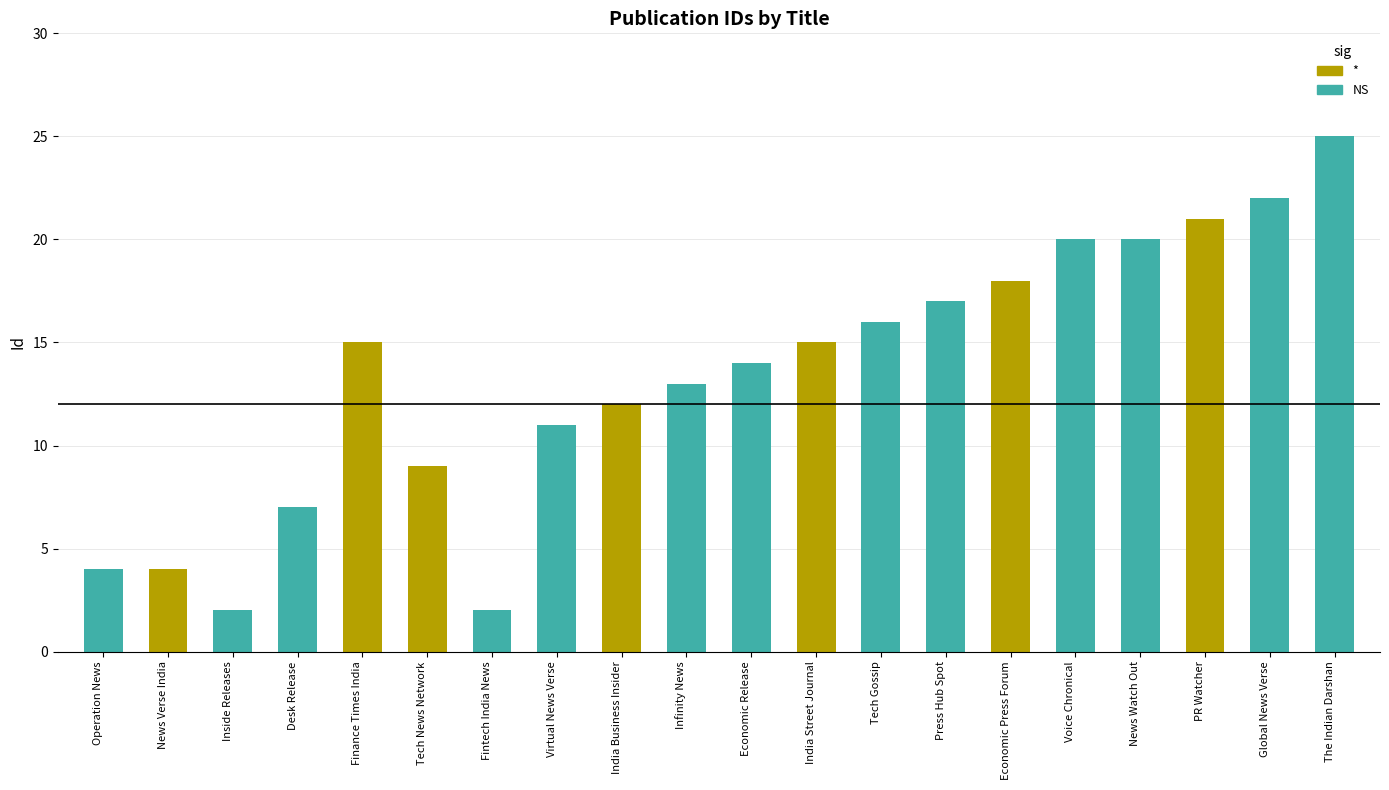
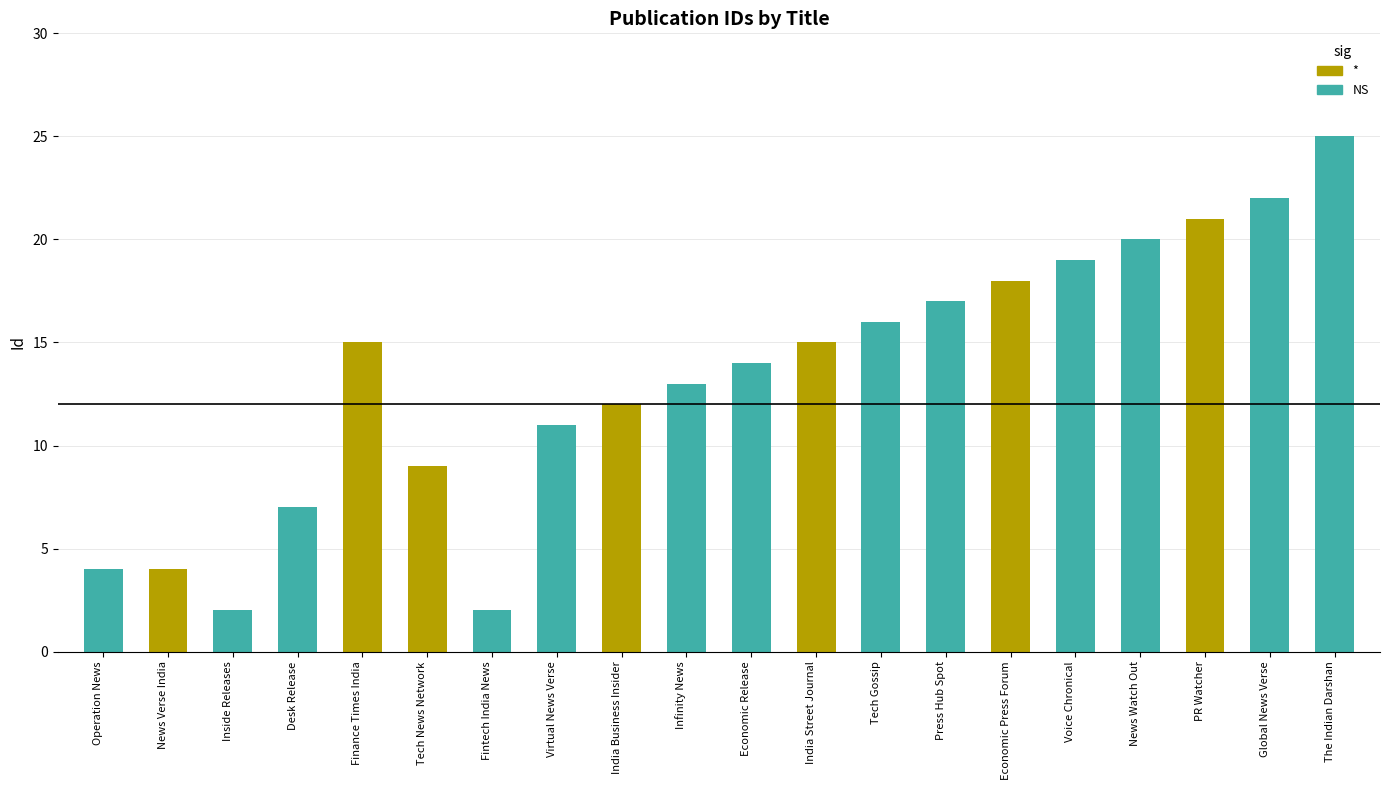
Voice Chronical: 20 -> 19
